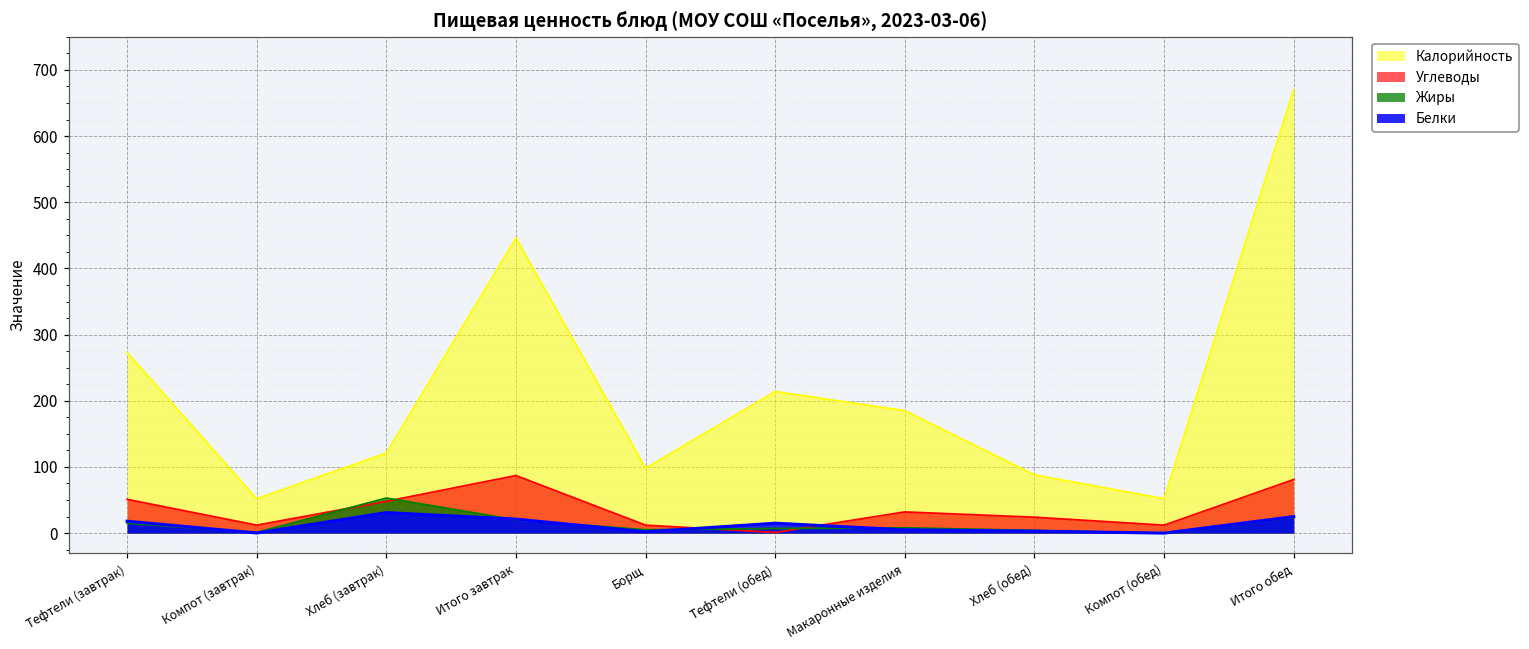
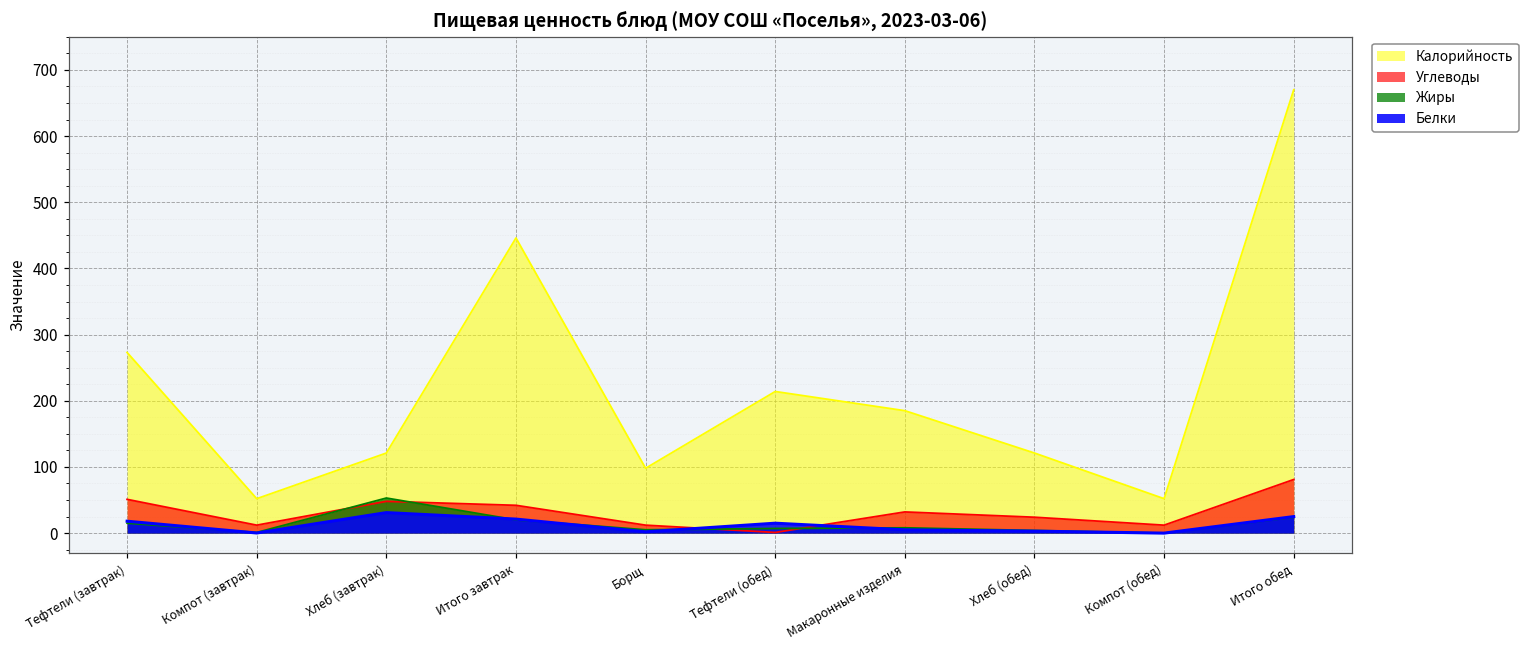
Углеводы, Итого завтрак: 90 -> 40
Калорийность, Хлеб (обед): 90 -> 120
